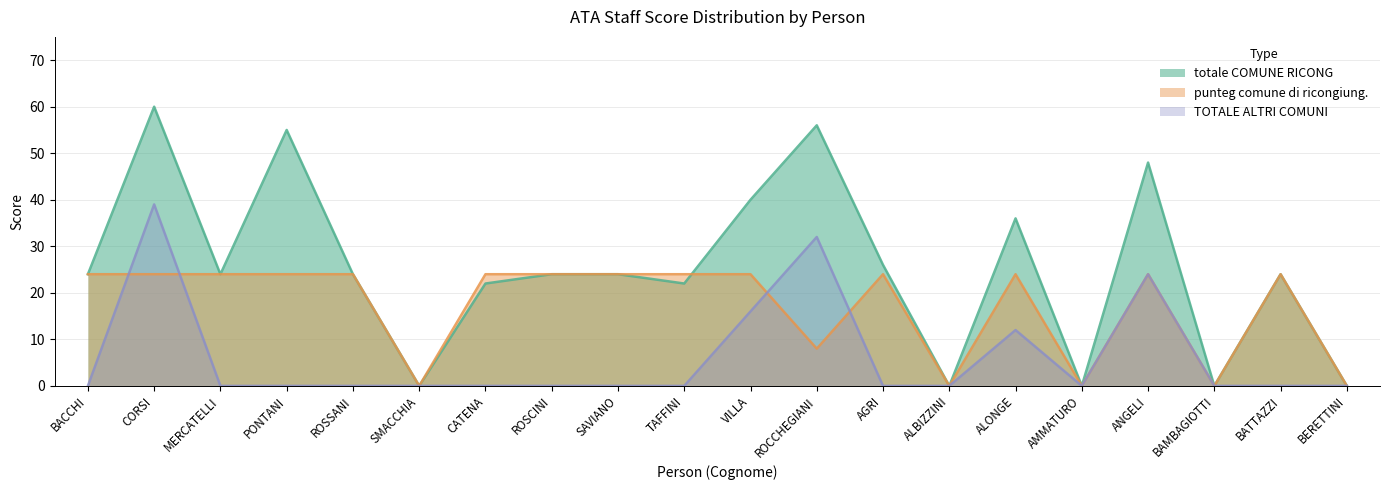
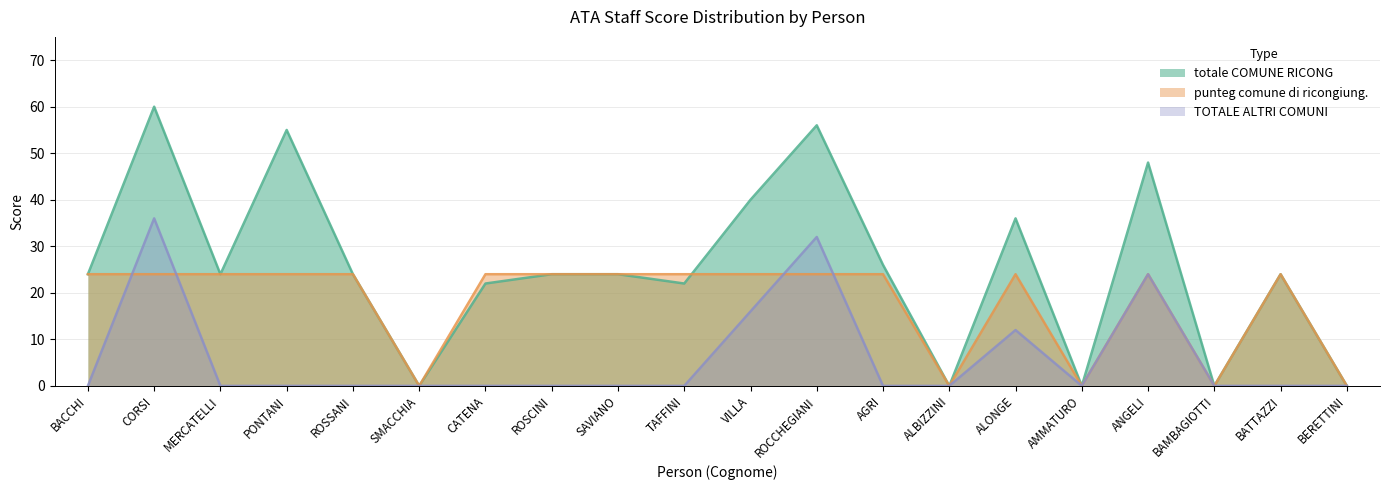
TOTALE ALTRI COMUNI, CORSI: 39 -> 36
punteg comune di ricongiung., ROCCHEGIANI: 8 -> 24
